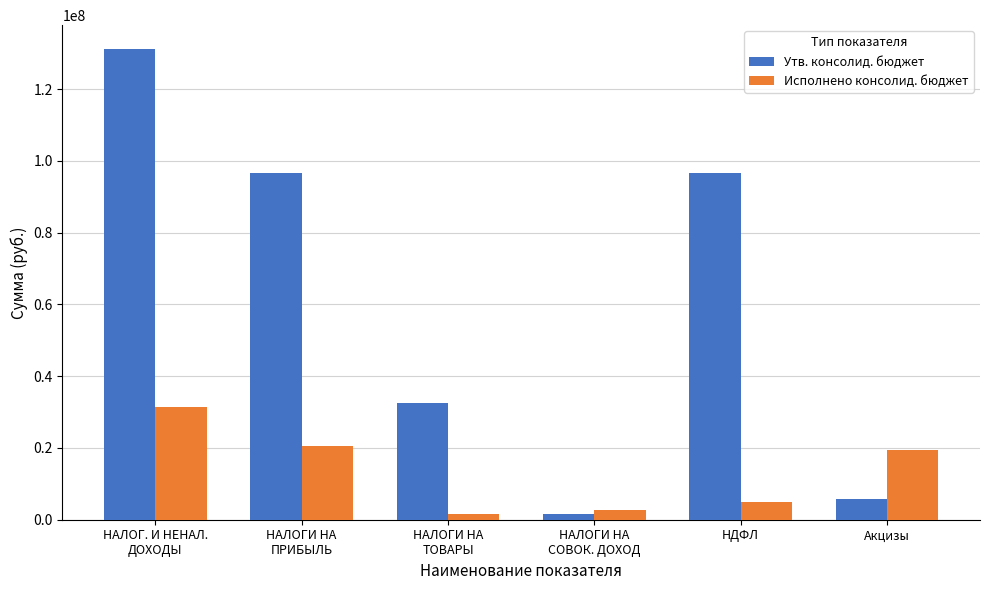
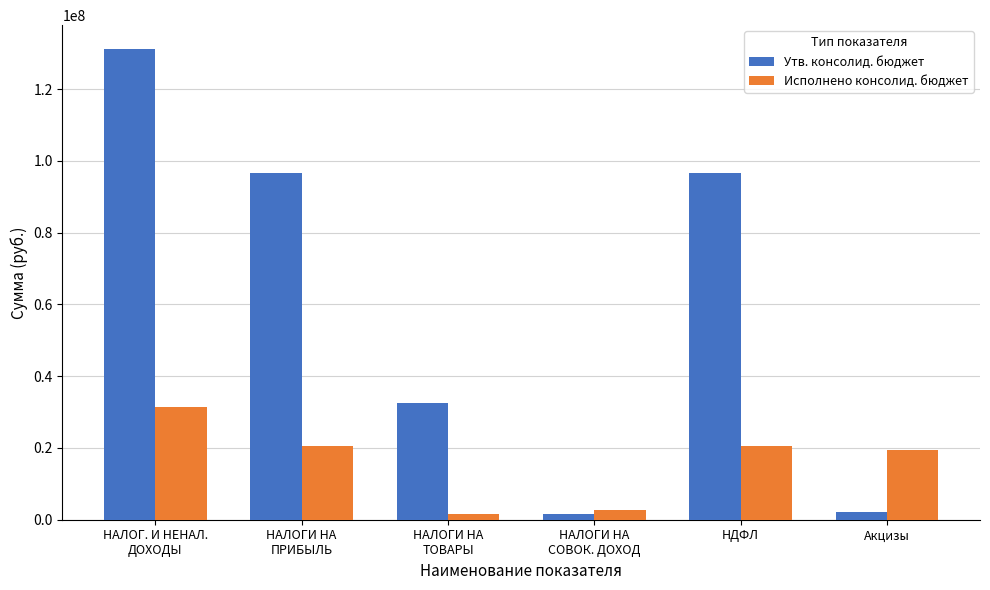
Исполнено консолид. бюджет, НДФЛ: 5000000 -> 21000000
Утв. консолид. бюджет, Акцизы: 6000000 -> 2000000
